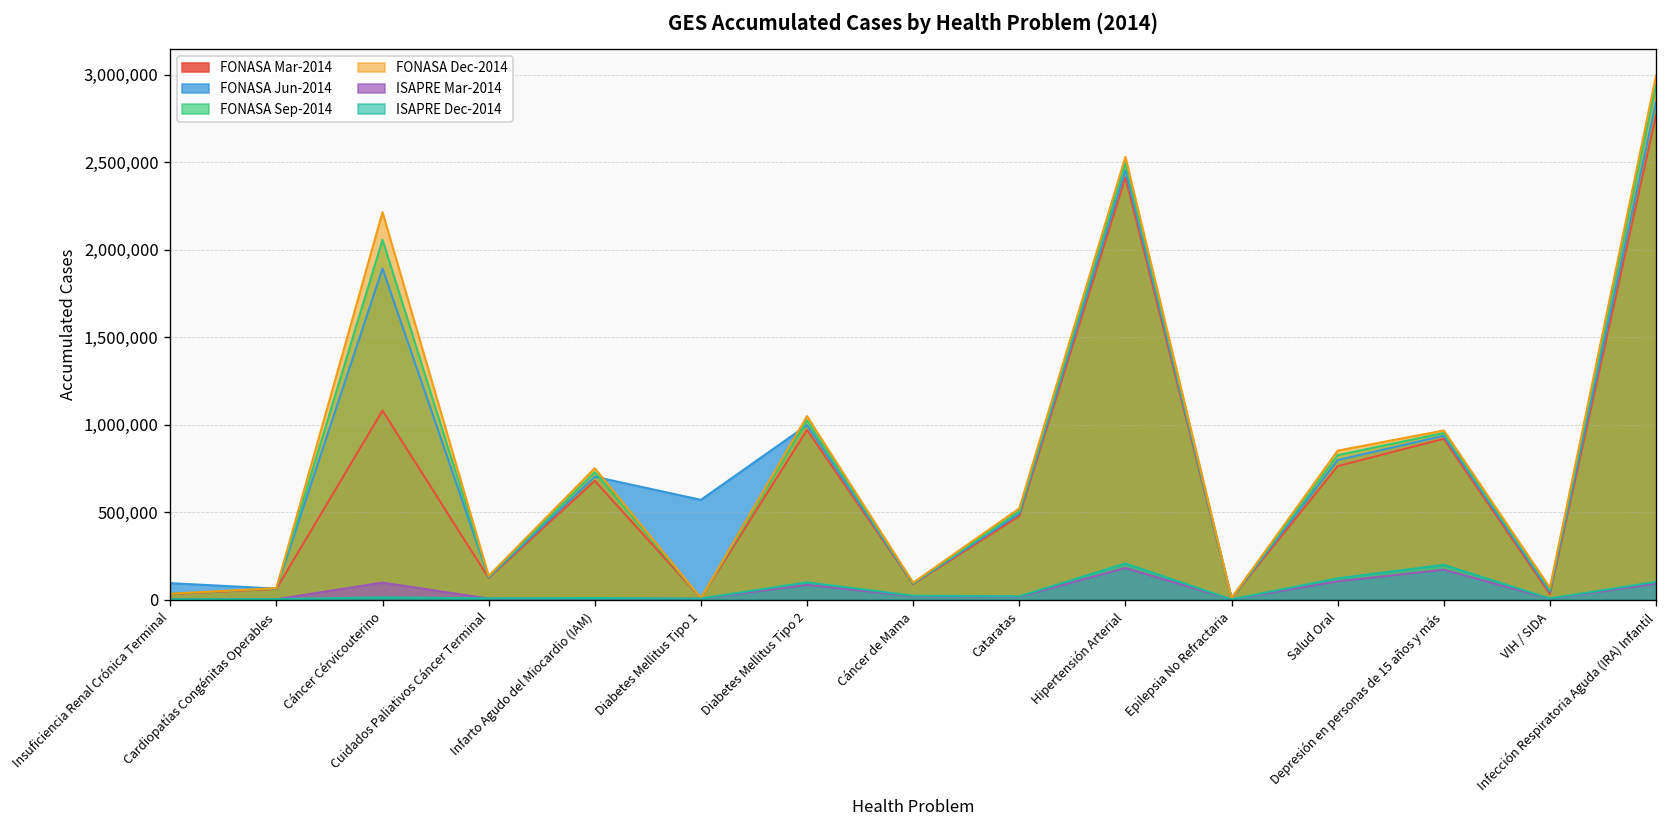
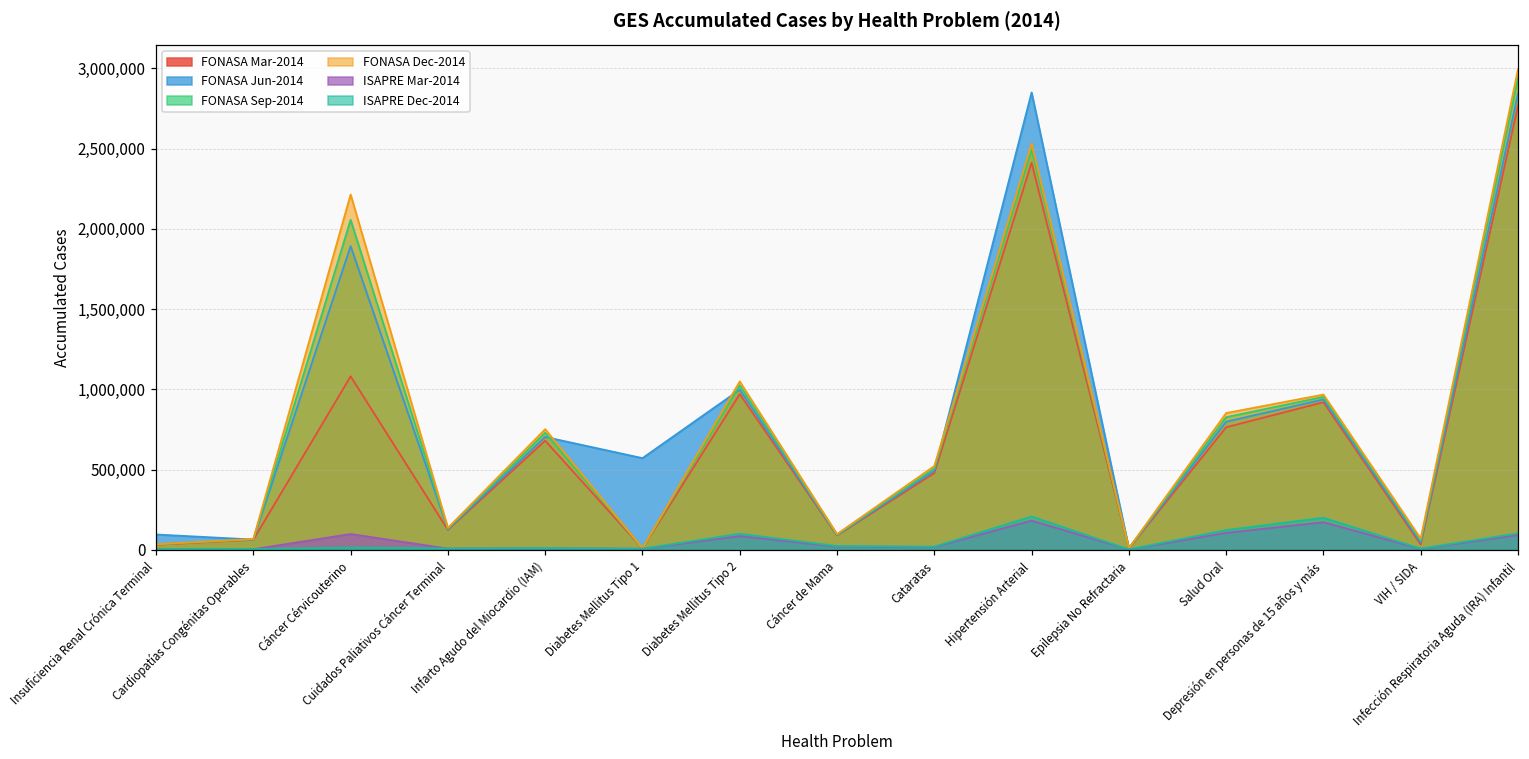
FONASA Jun-2014, Hipertensión Arterial: 2,450,000 -> 2,850,000
